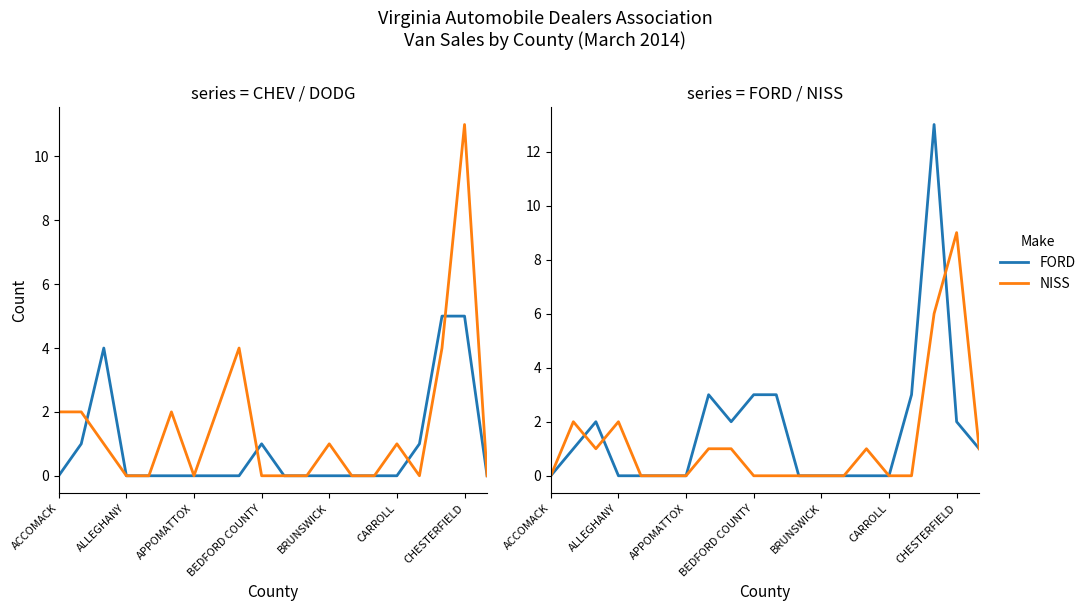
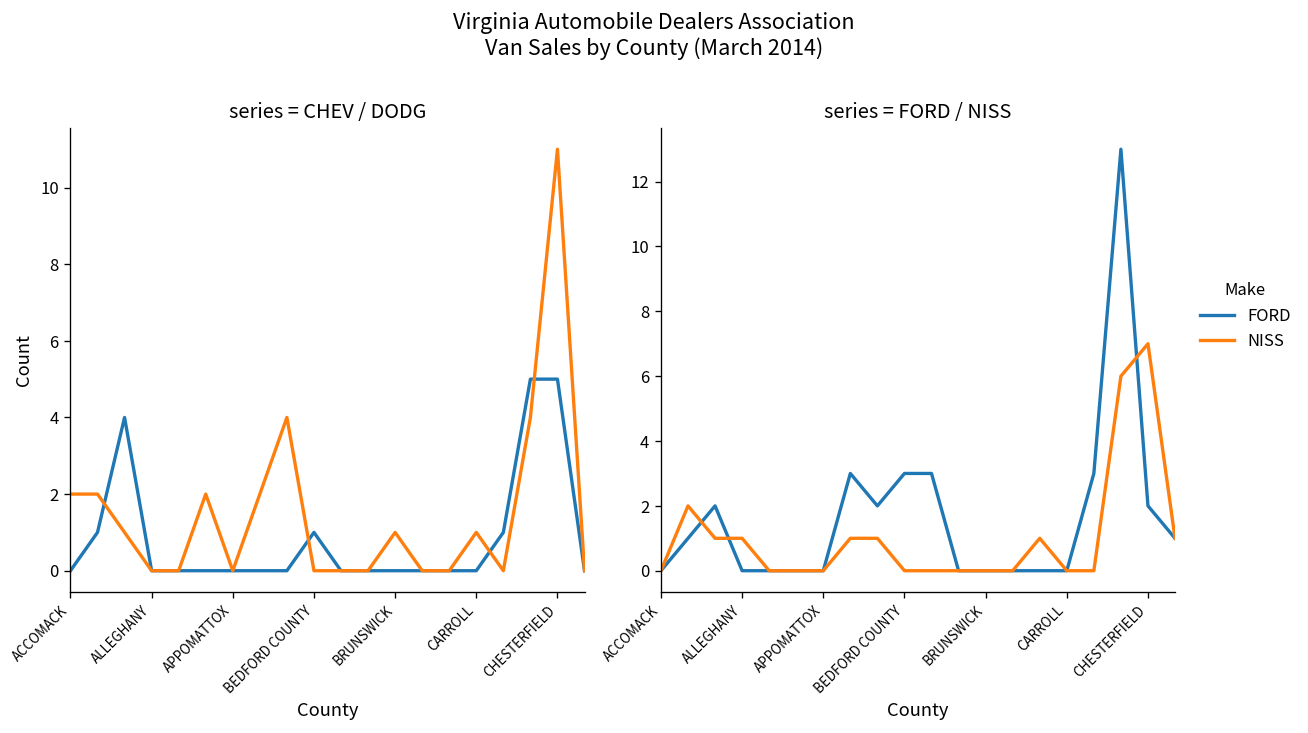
series = FORD / NISS, NISS, ALLEGHANY: 2 -> 1
series = FORD / NISS, NISS, CHESTERFIELD: 9 -> 7
